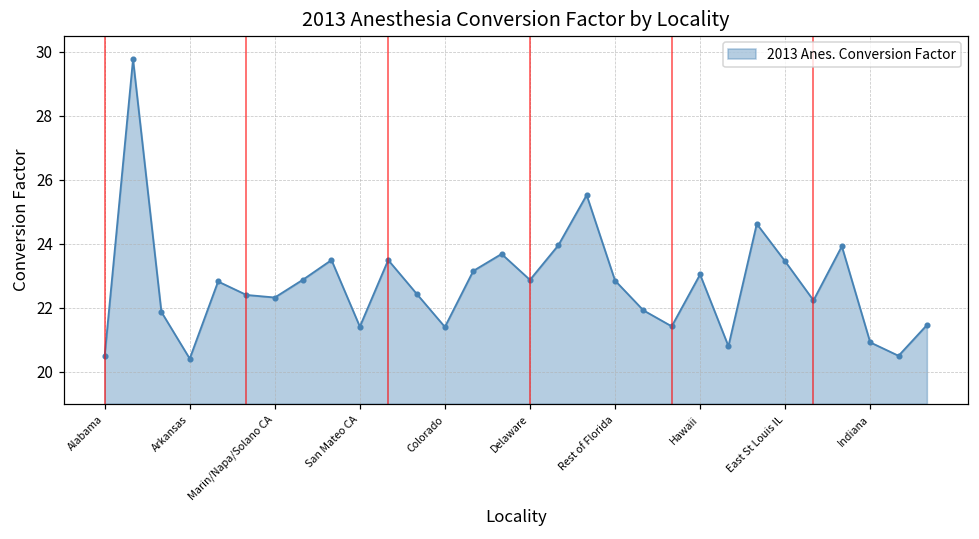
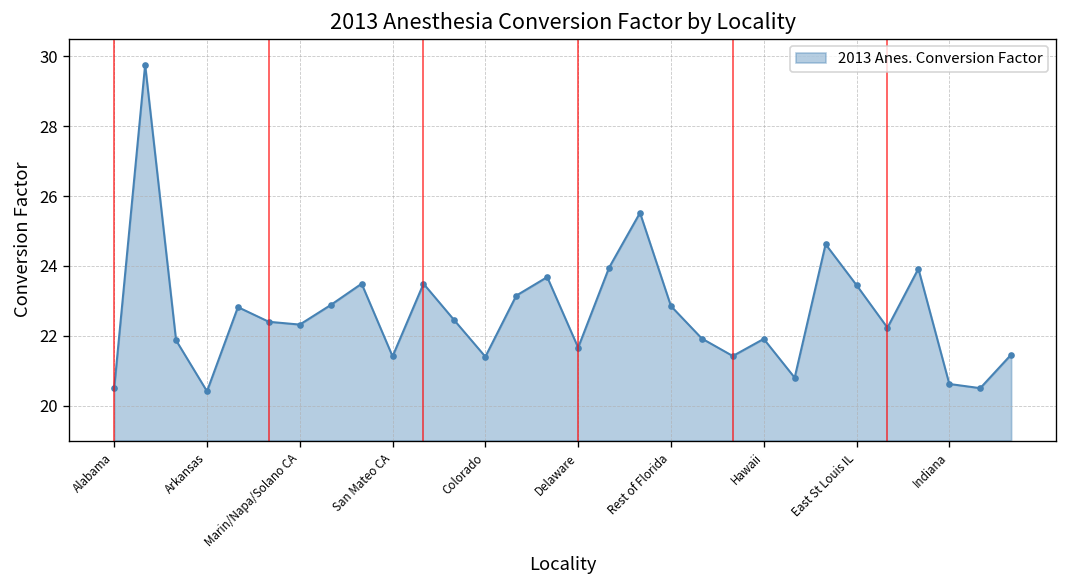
Delaware: 22.9 -> 21.7
Hawaii: 23.0 -> 21.9
Indiana: 20.9 -> 20.6
